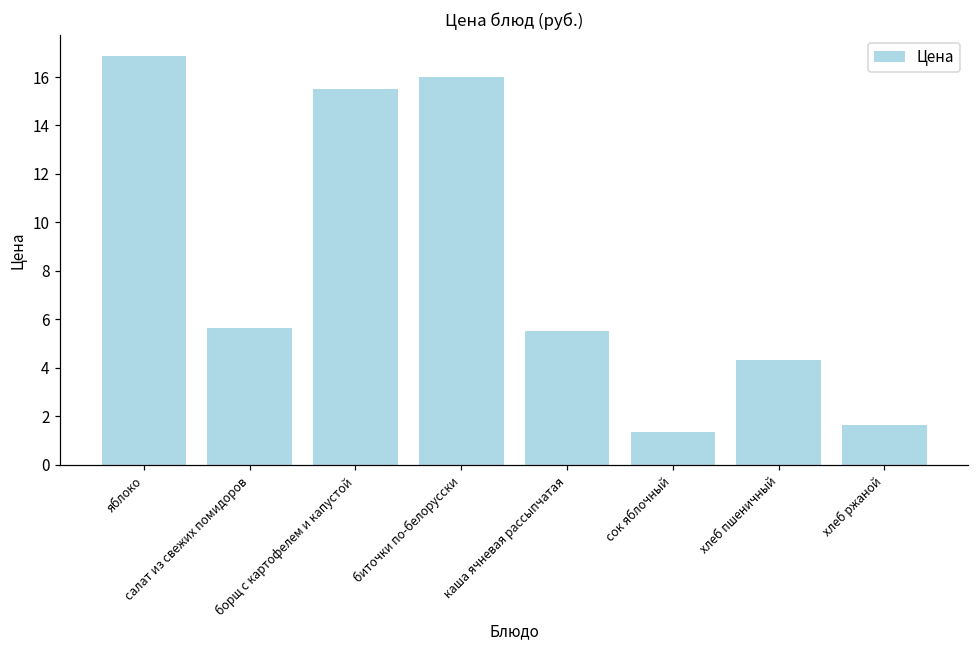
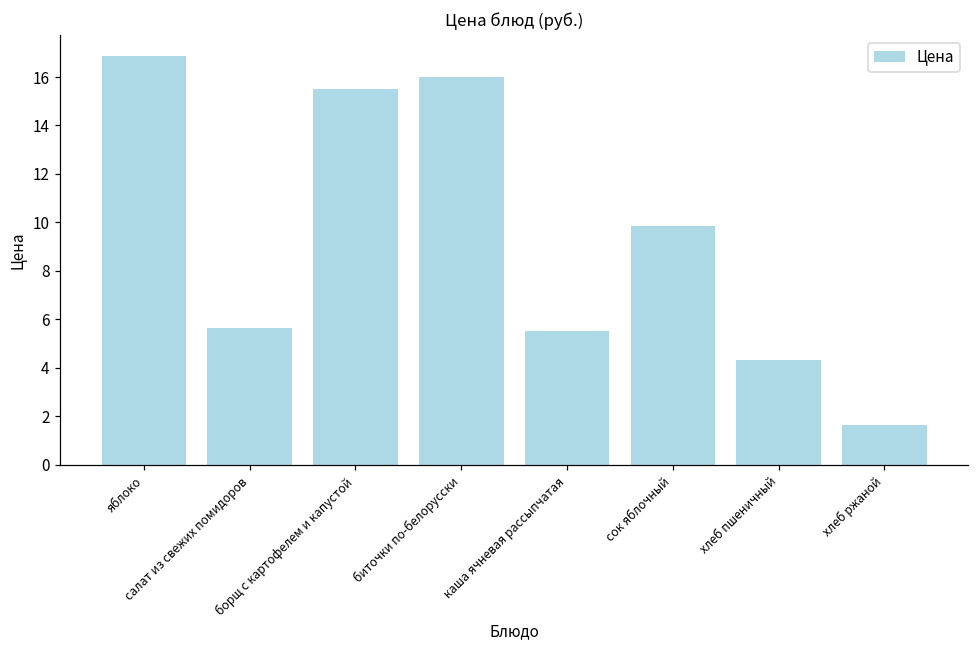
сок яблочный: 1.4 -> 9.9
